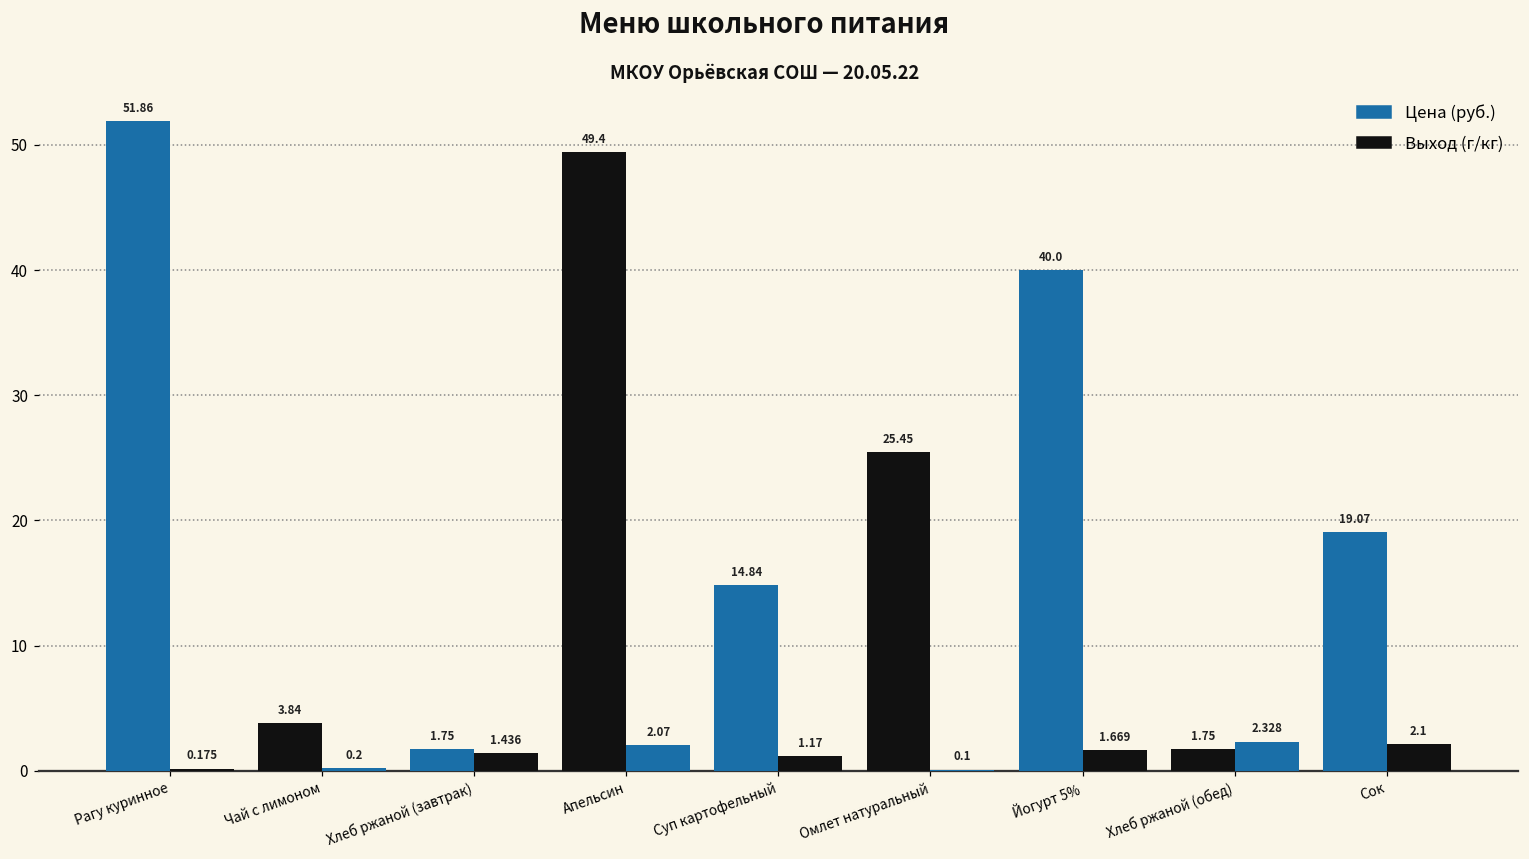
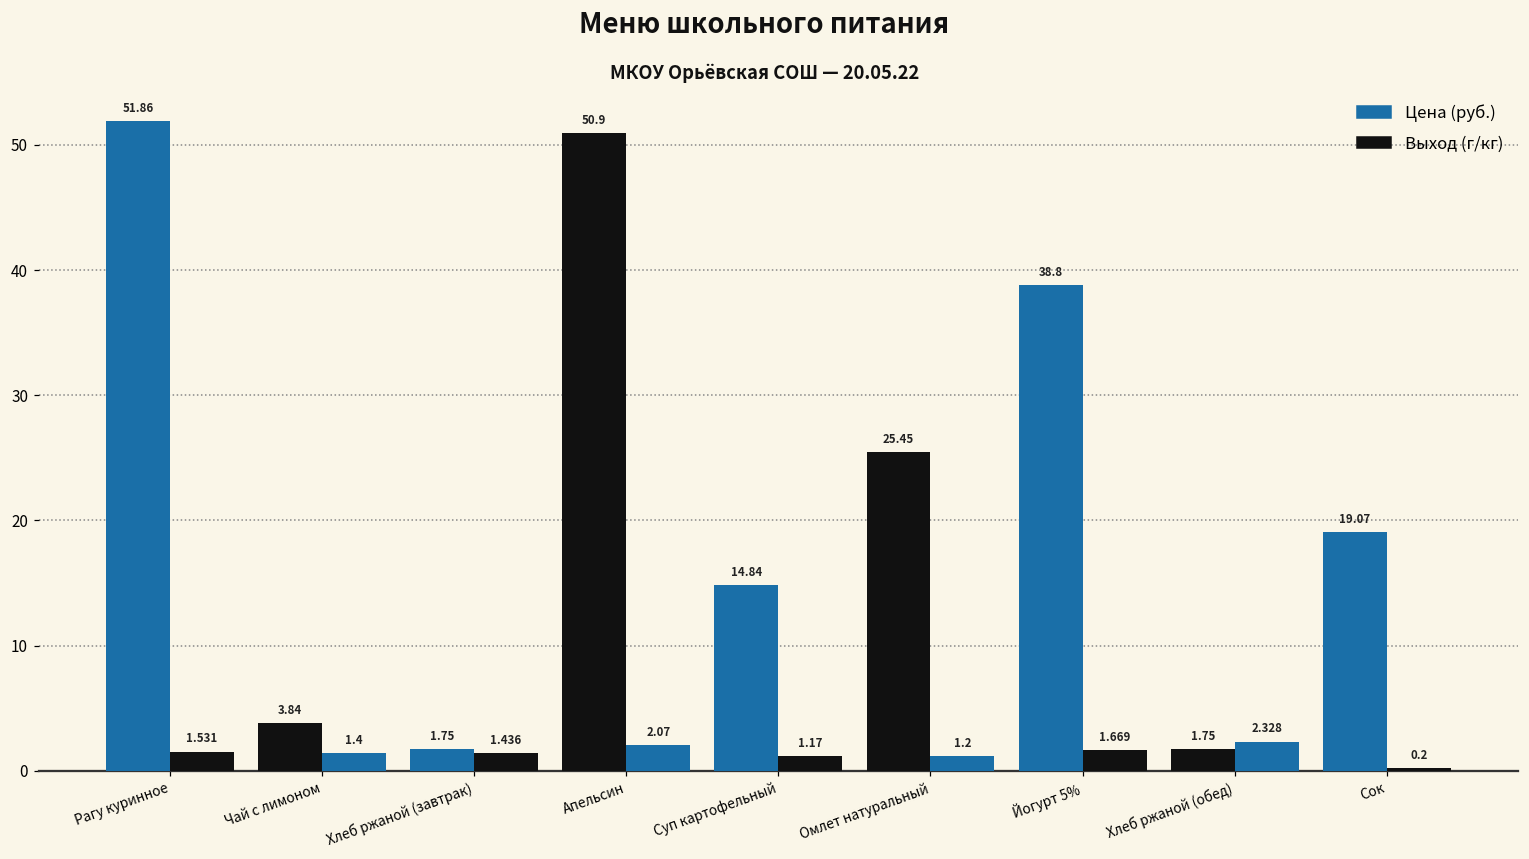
Выход (г/кг), Рагу куринное: 0.175 -> 1.531
Выход (г/кг), Чай с лимоном: 0.2 -> 1.4
Цена (руб.), Апельсин: 49.4 -> 50.9
Выход (г/кг), Омлет натуральный: 0.1 -> 1.2
Цена (руб.), Йогурт 5%: 40.0 -> 38.8
Выход (г/кг), Сок: 2.1 -> 0.2
